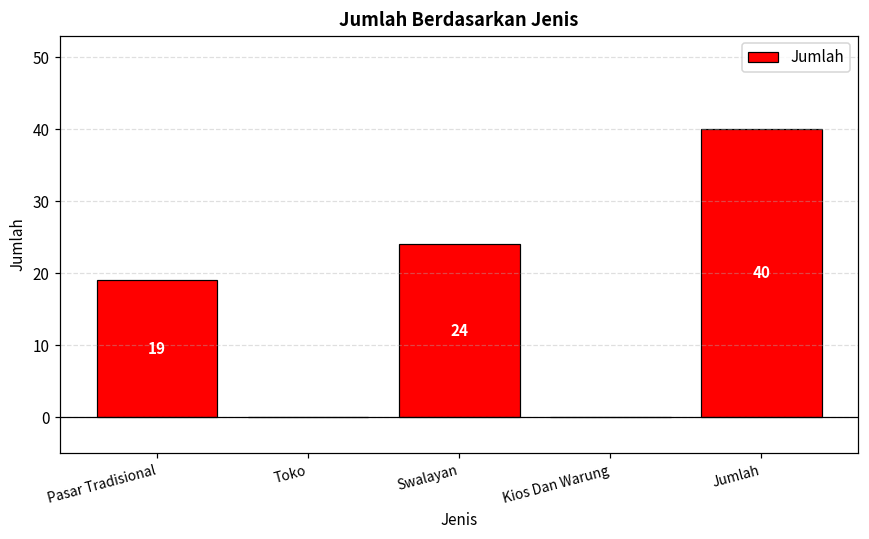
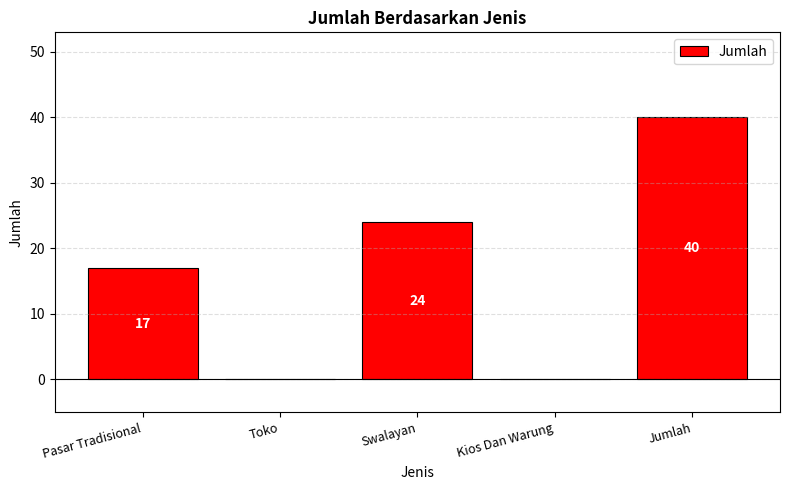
Pasar Tradisional: 19 -> 17
